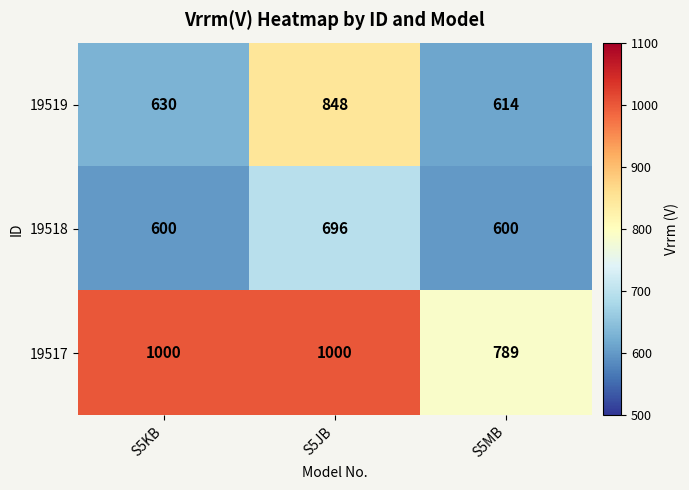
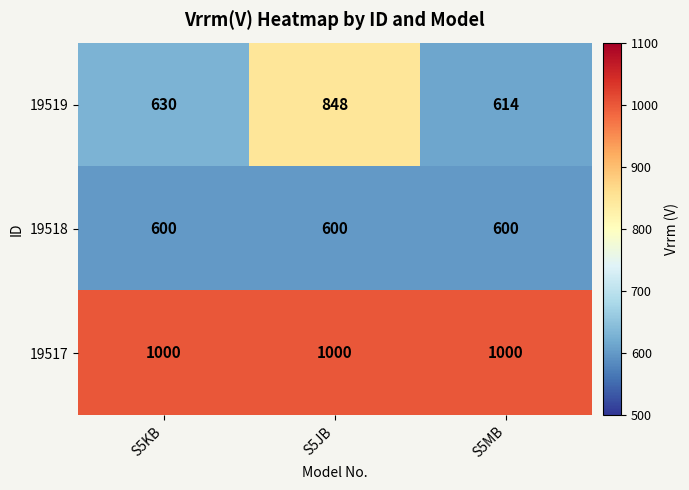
19518, S5JB: 696 -> 600
19517, S5MB: 789 -> 1000
